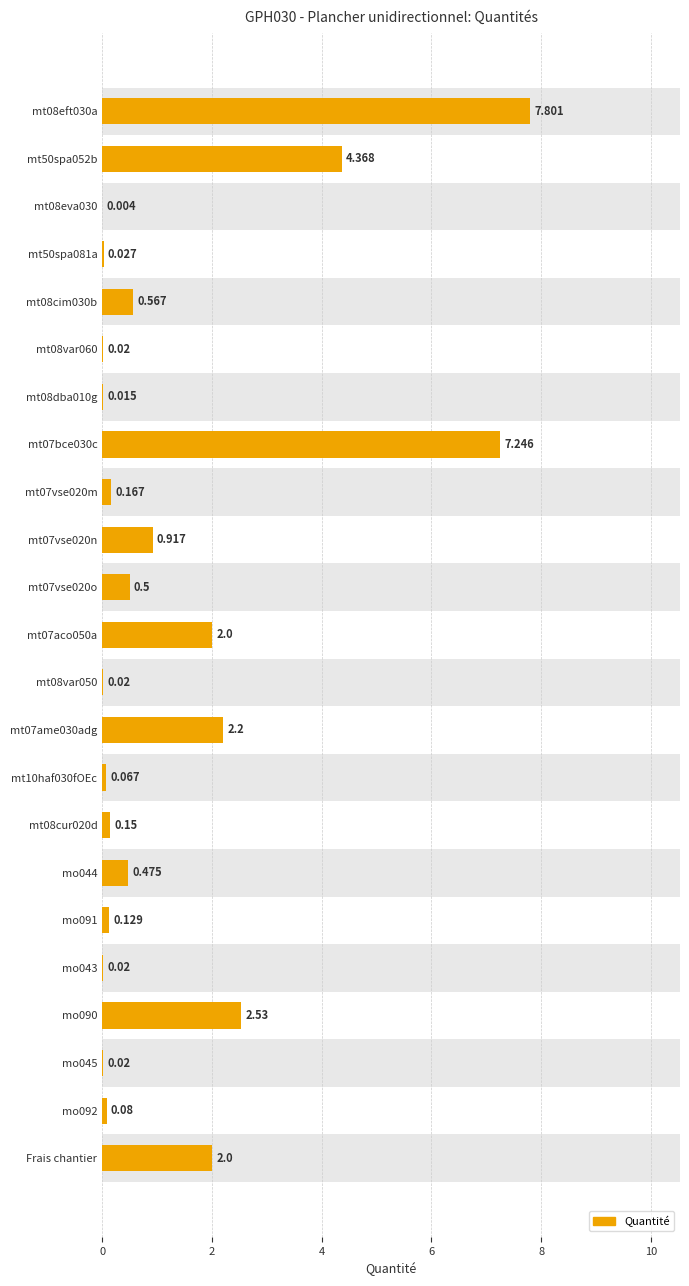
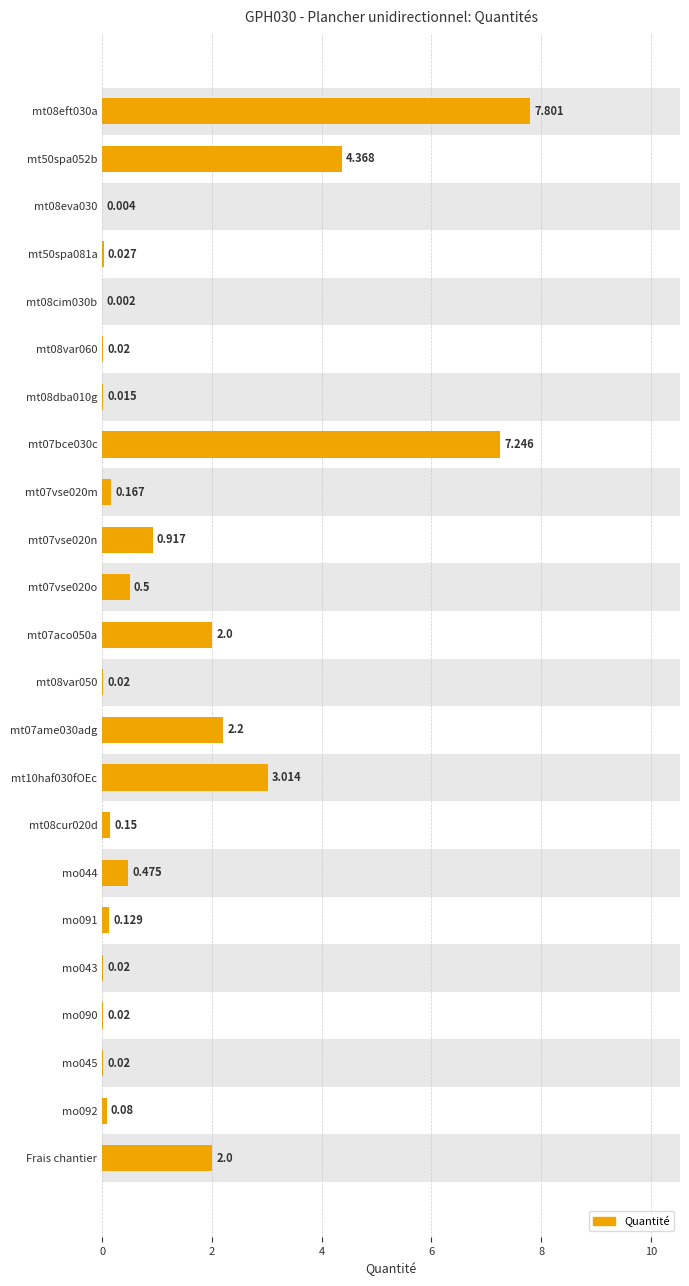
Quantité, mt08cim030b: 0.567 -> 0.002
Quantité, mt10haf030fOEc: 0.067 -> 3.014
Quantité, mo090: 2.53 -> 0.02
